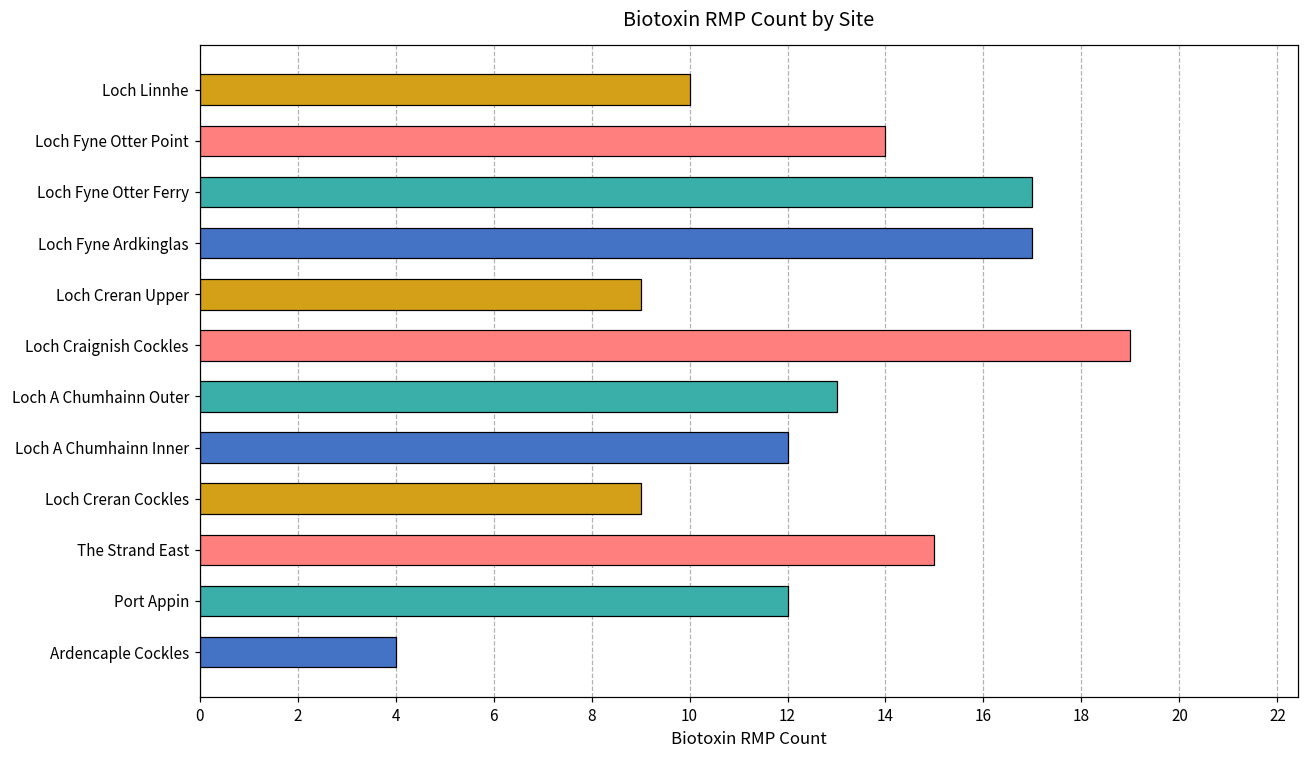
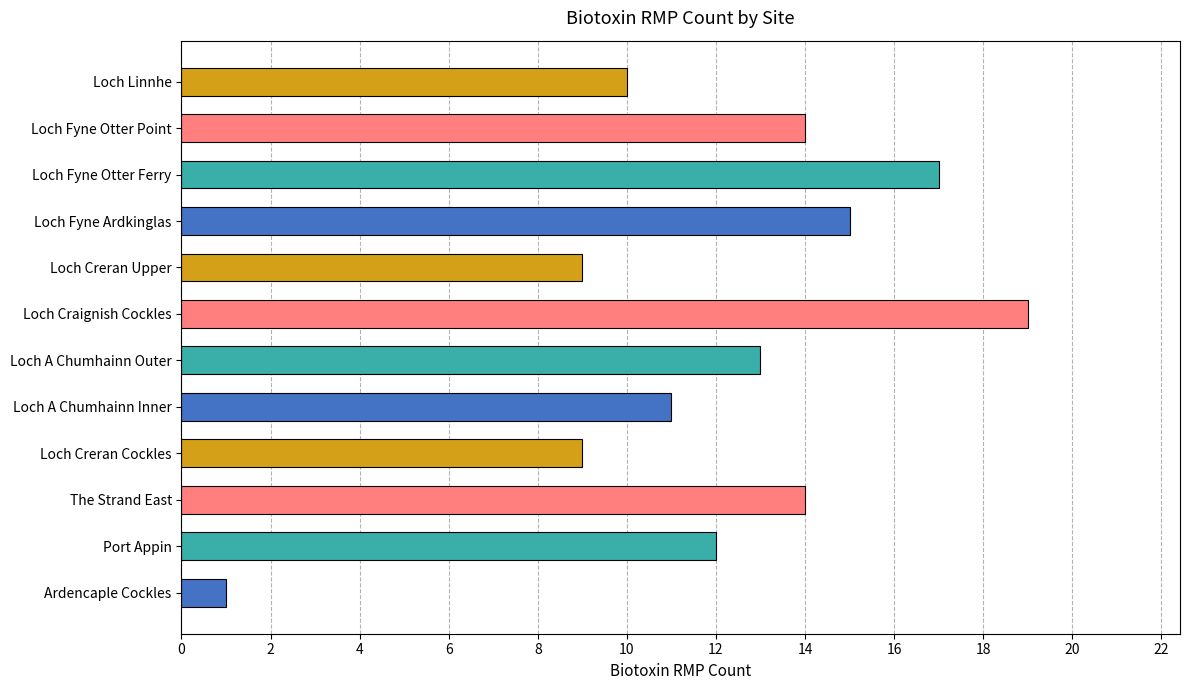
Loch Fyne Ardkinglas: 17 -> 15
Loch A Chumhainn Inner: 12 -> 11
The Strand East: 15 -> 14
Ardencaple Cockles: 4 -> 1
